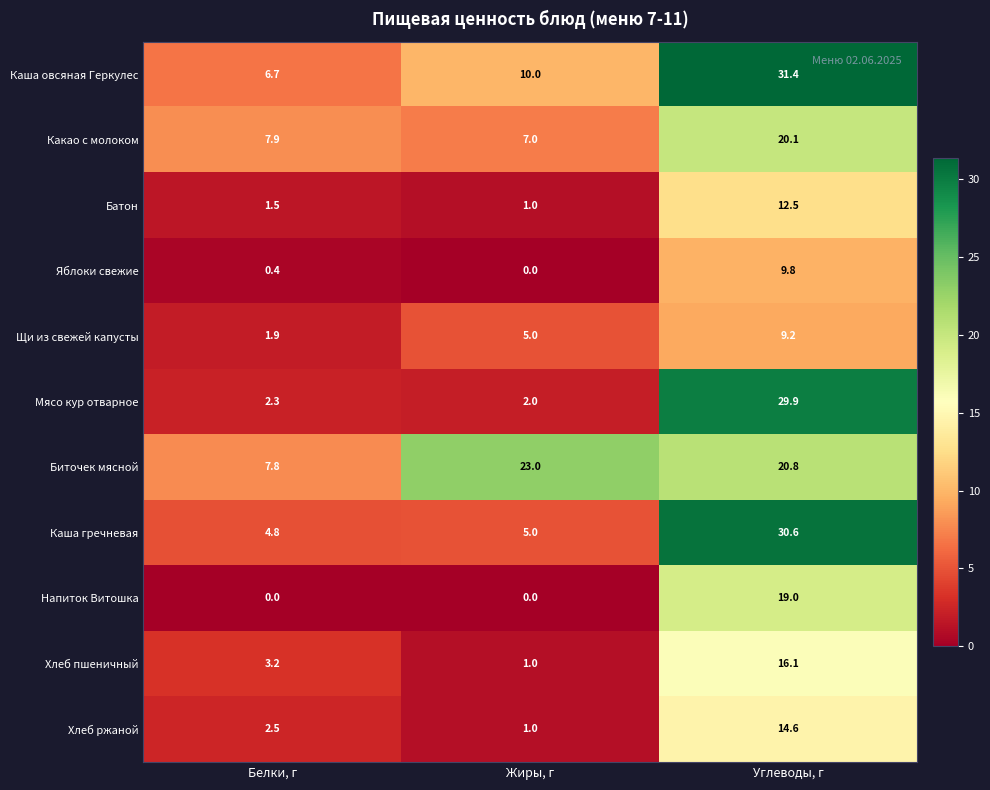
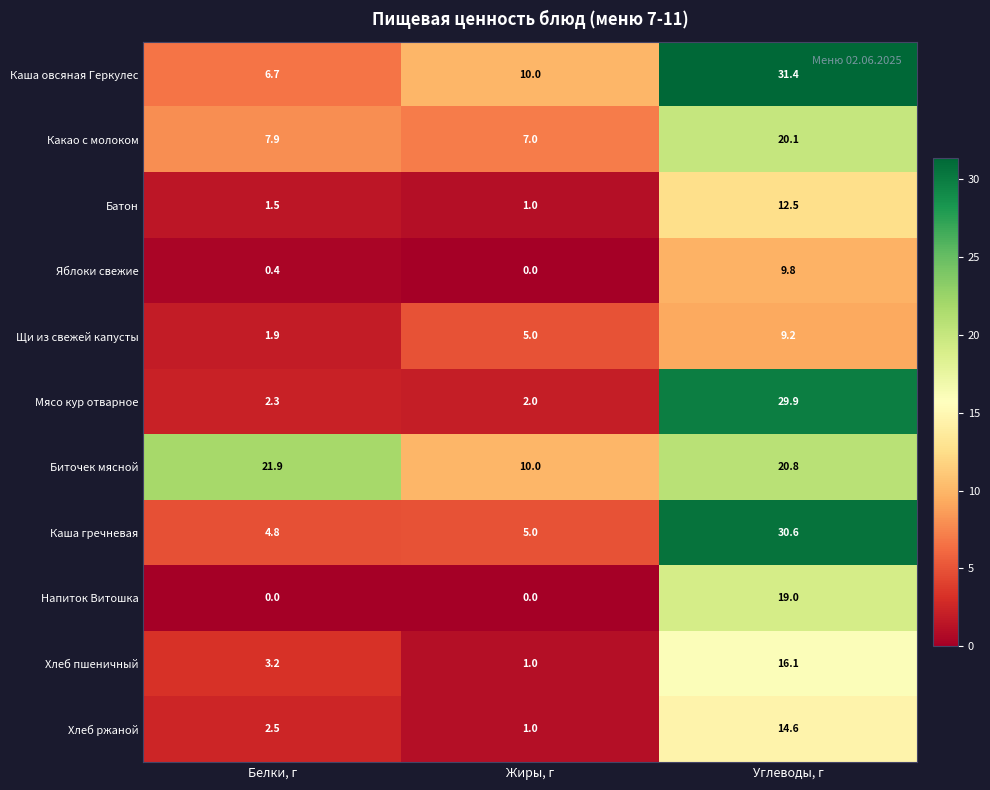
Биточек мясной, Белки, г: 7.8 -> 21.9
Биточек мясной, Жиры, г: 23.0 -> 10.0
